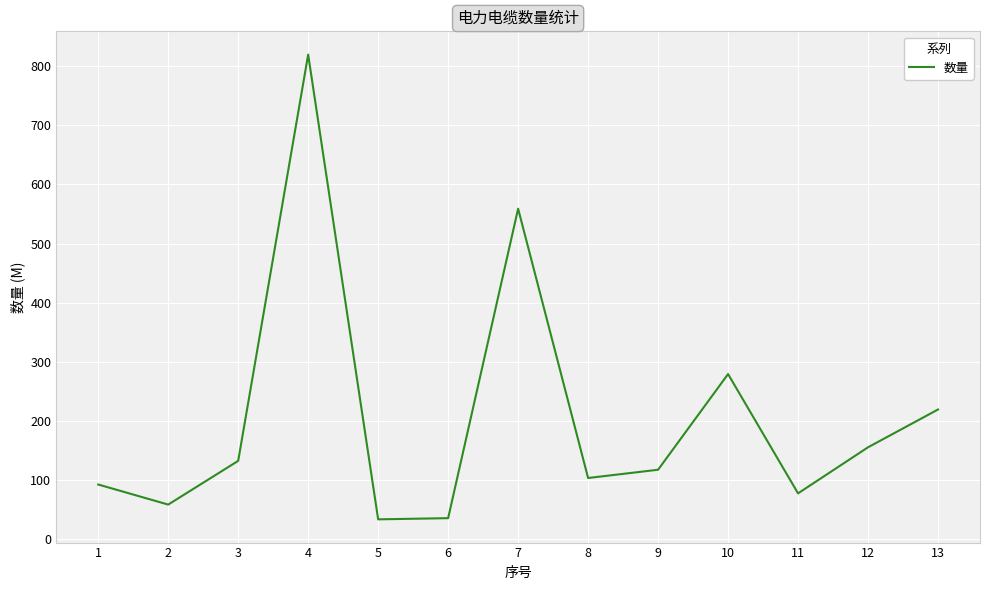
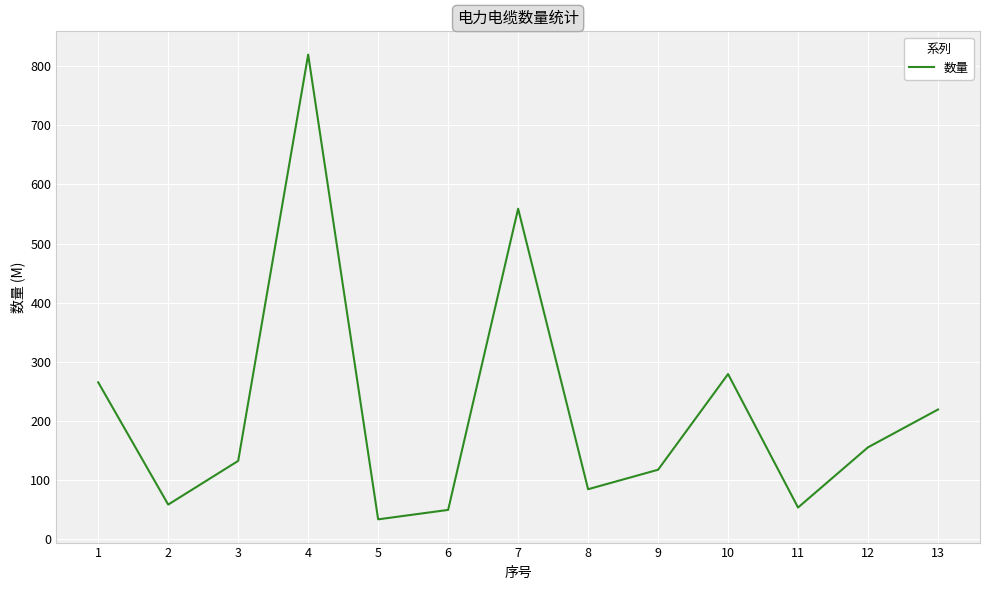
1: 90 -> 270
6: 40 -> 50
8: 100 -> 80
11: 80 -> 50
